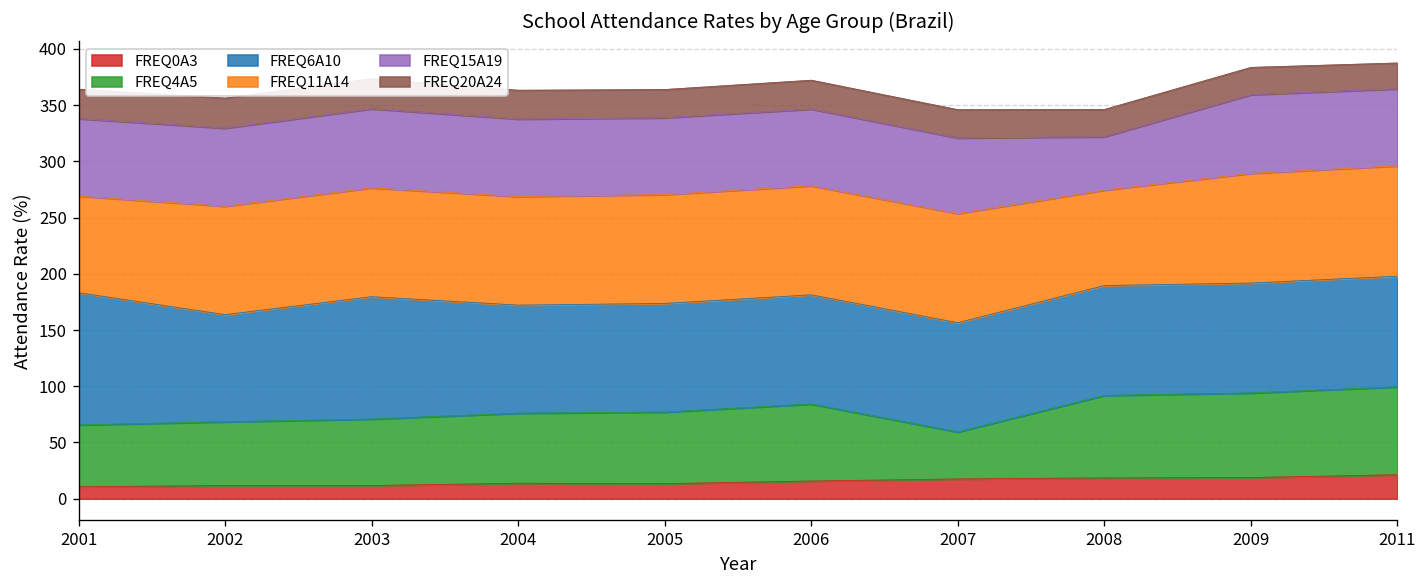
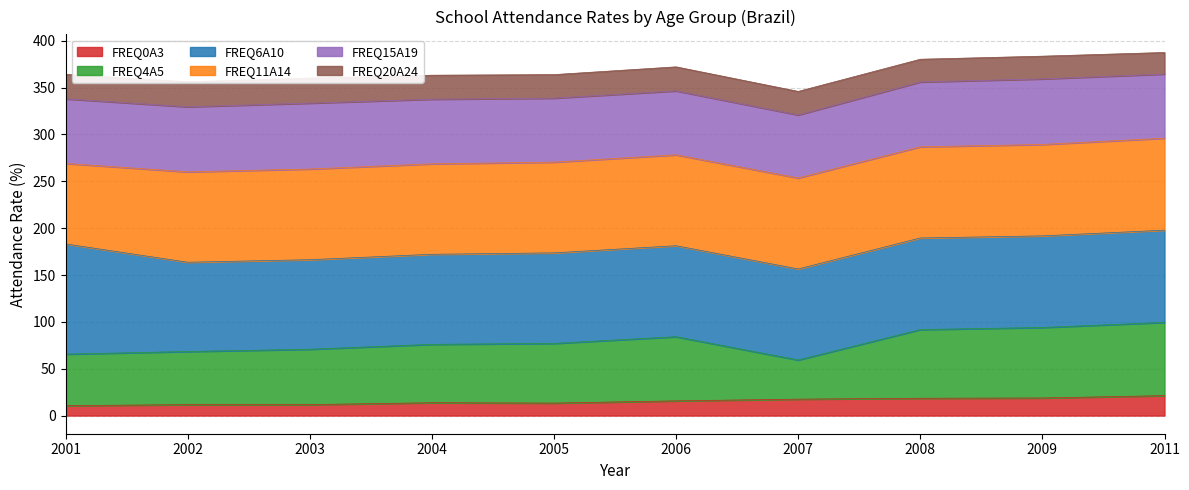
FREQ6A10, 2003: 110 -> 100
FREQ11A14, 2008: 80 -> 100
FREQ15A19, 2008: 50 -> 70
